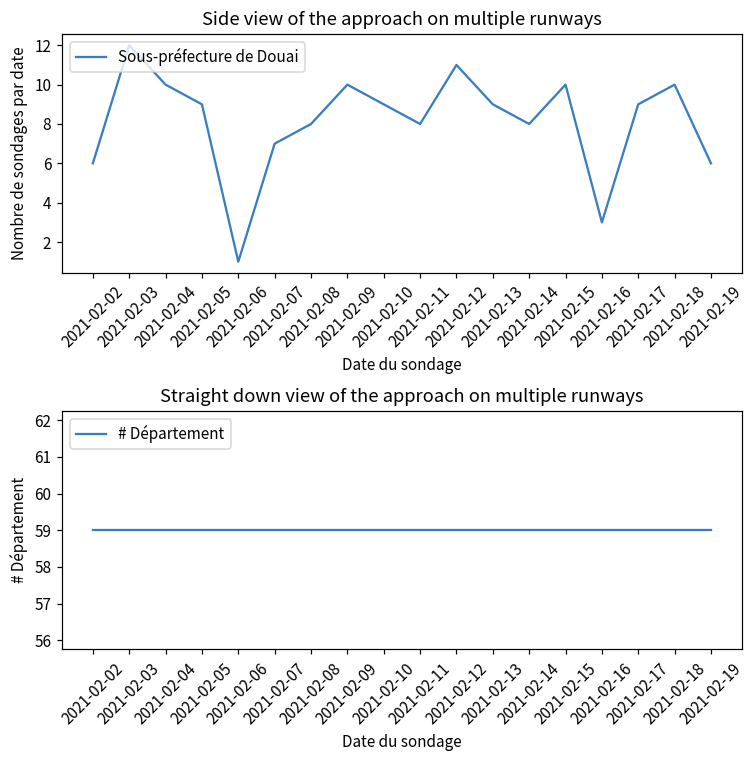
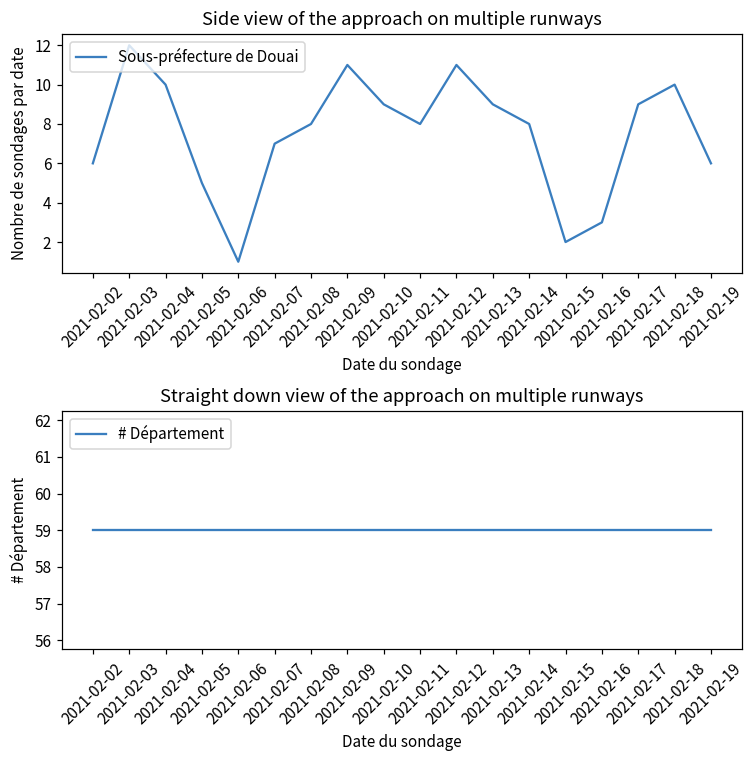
Side view of the approach on multiple runways, 2021-02-05: 9 -> 5
Side view of the approach on multiple runways, 2021-02-09: 10 -> 11
Side view of the approach on multiple runways, 2021-02-15: 10 -> 2
